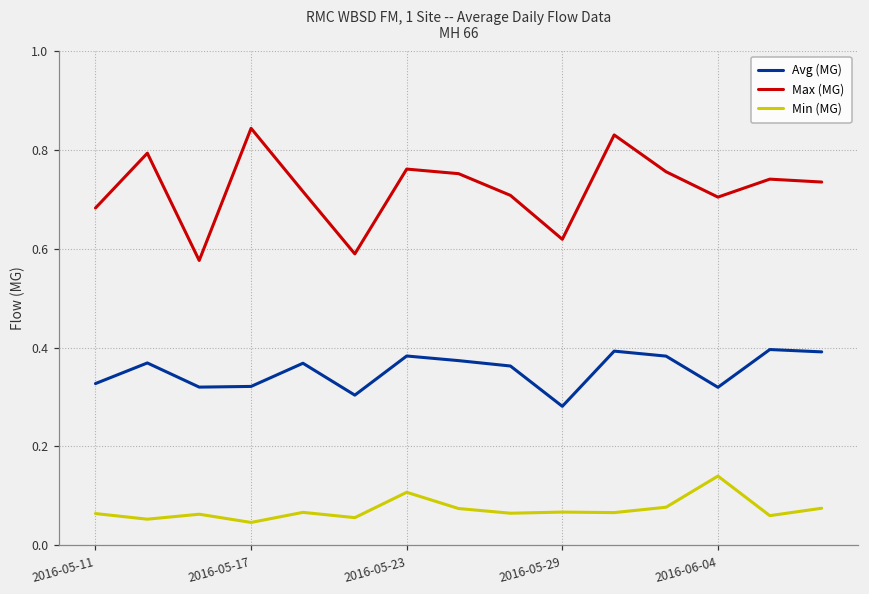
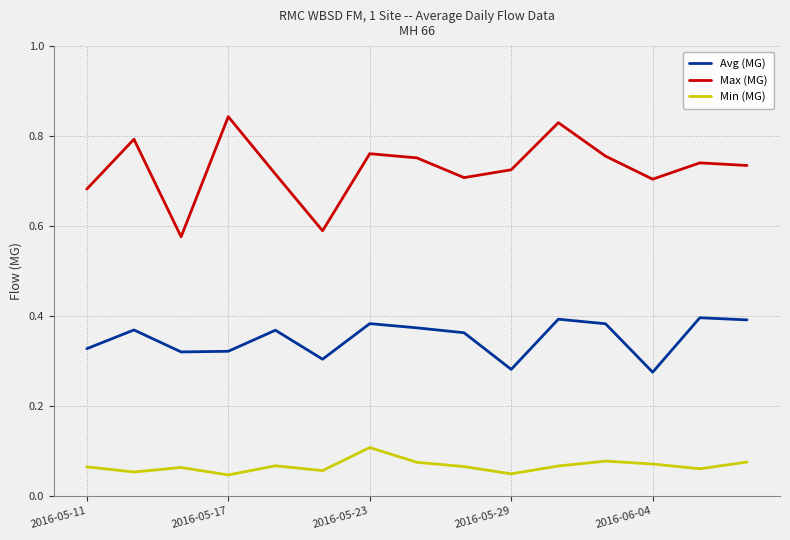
Max (MG), 2016-05-29: 0.62 -> 0.73
Min (MG), 2016-05-29: 0.07 -> 0.05
Avg (MG), 2016-06-04: 0.32 -> 0.27
Min (MG), 2016-06-04: 0.14 -> 0.07
